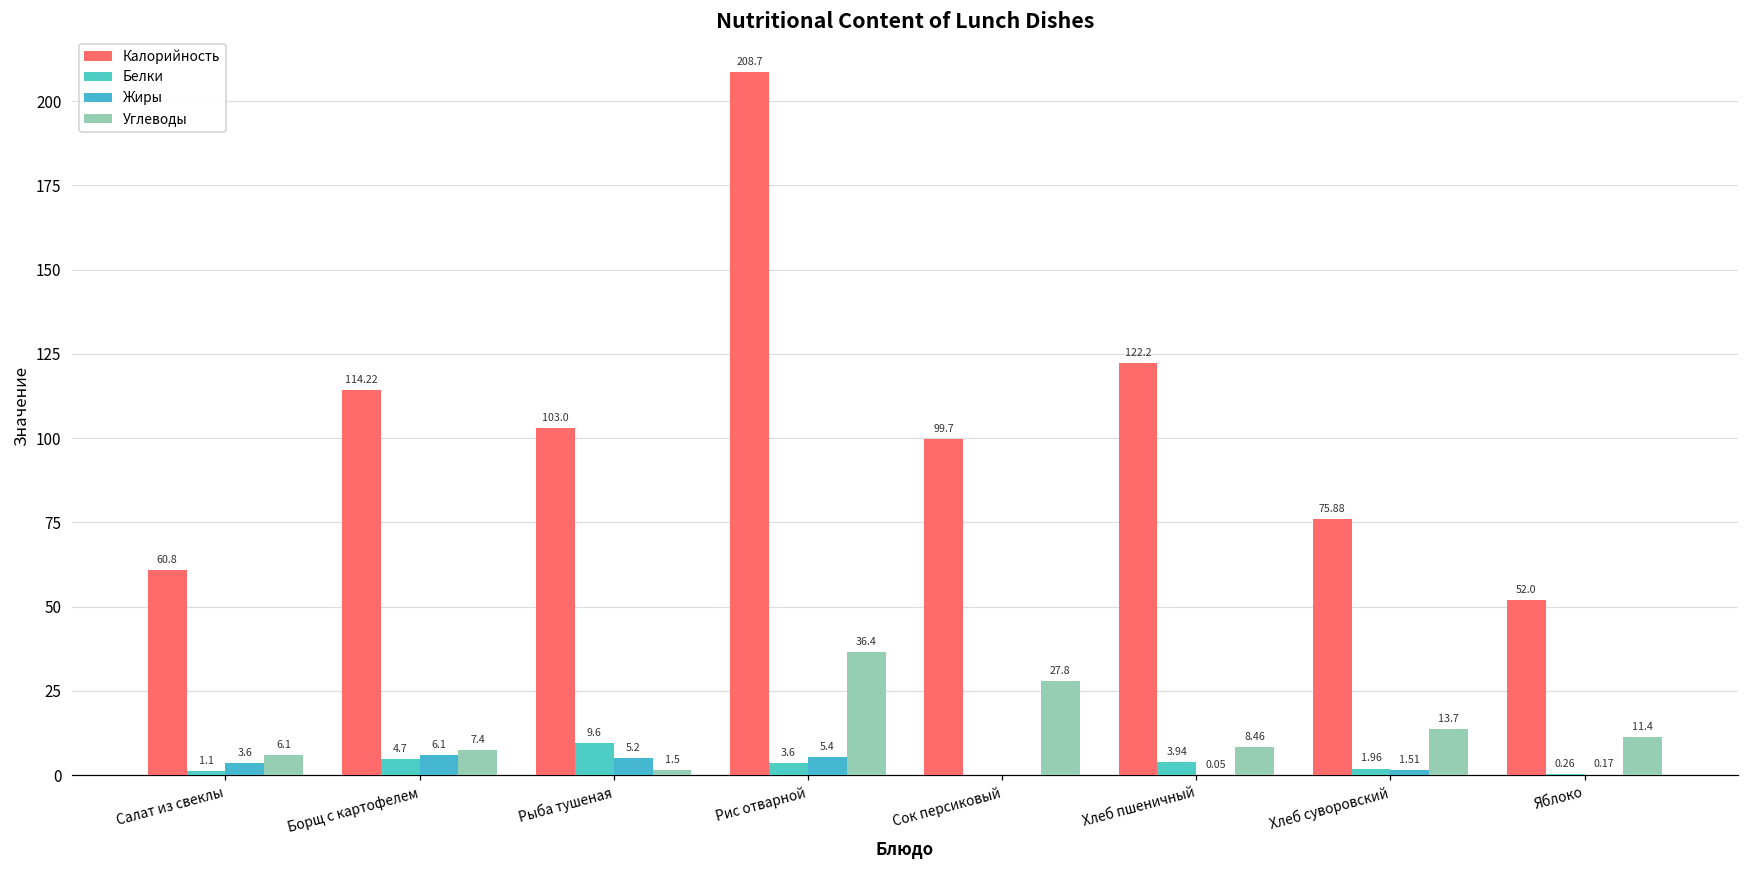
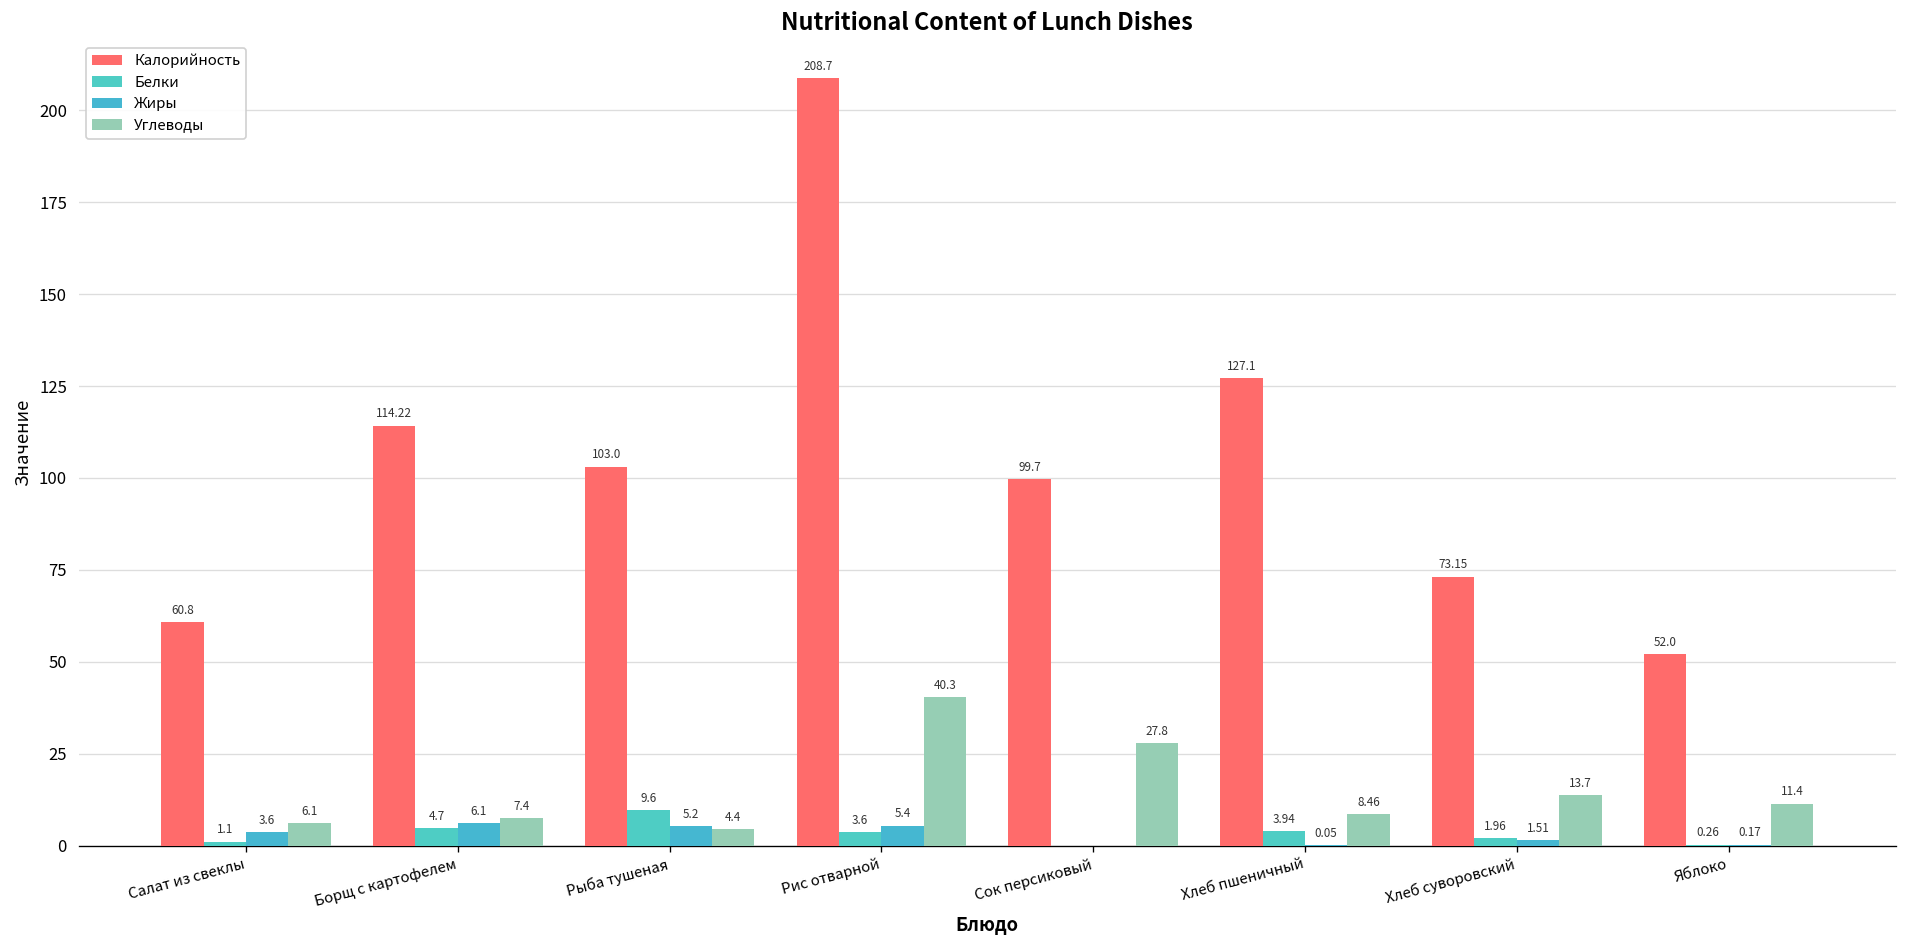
Углеводы, Рыба тушеная: 1.5 -> 4.4
Углеводы, Рис отварной: 36.4 -> 40.3
Калорийность, Хлеб пшеничный: 122.2 -> 127.1
Калорийность, Хлеб суворовский: 75.88 -> 73.15
